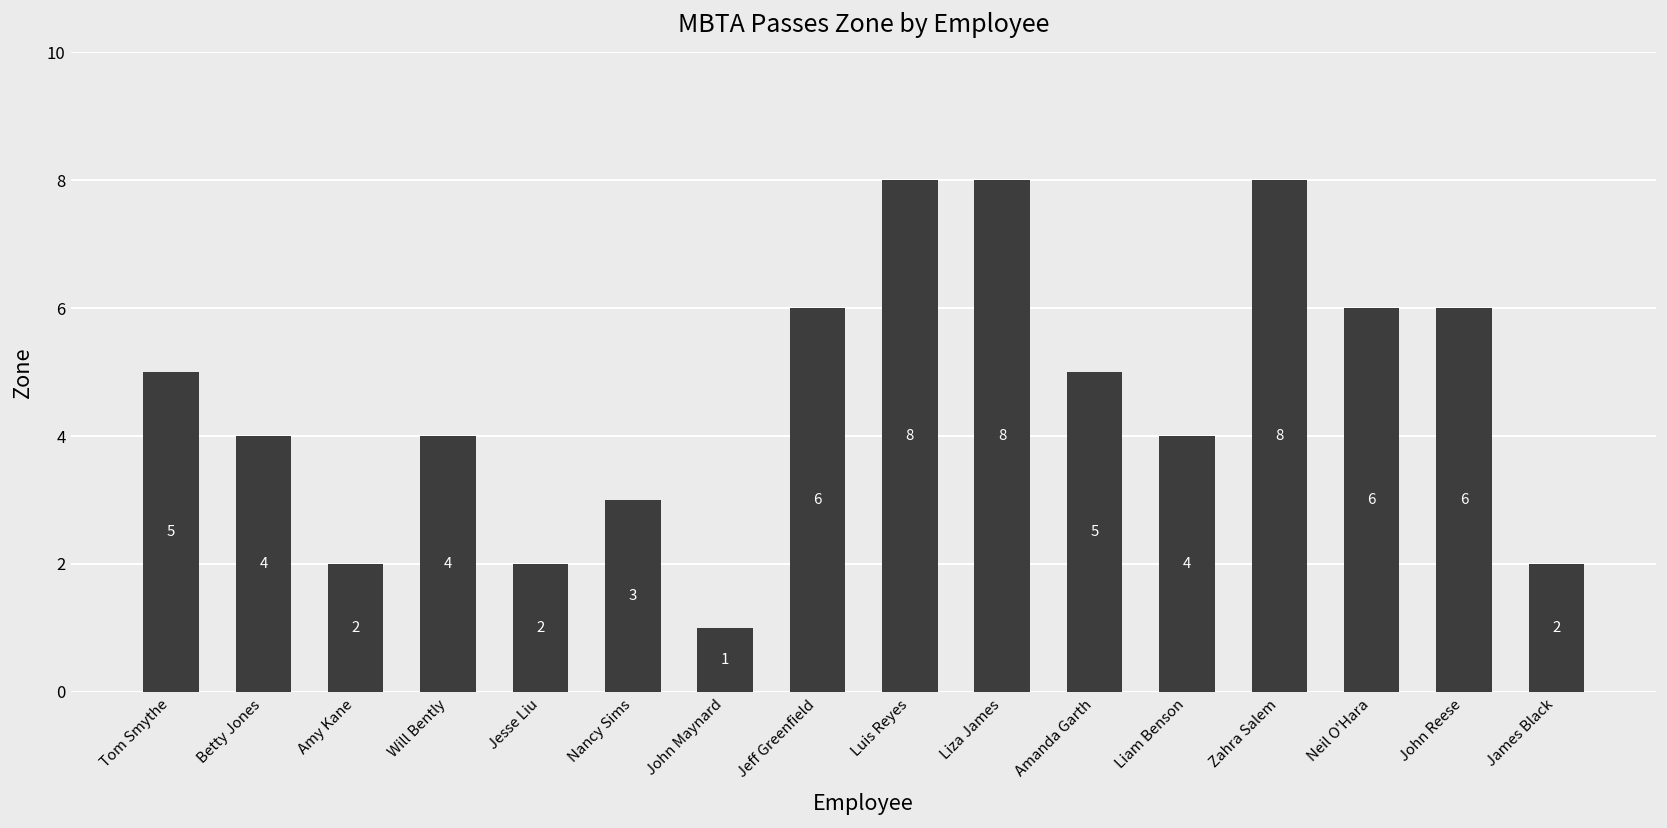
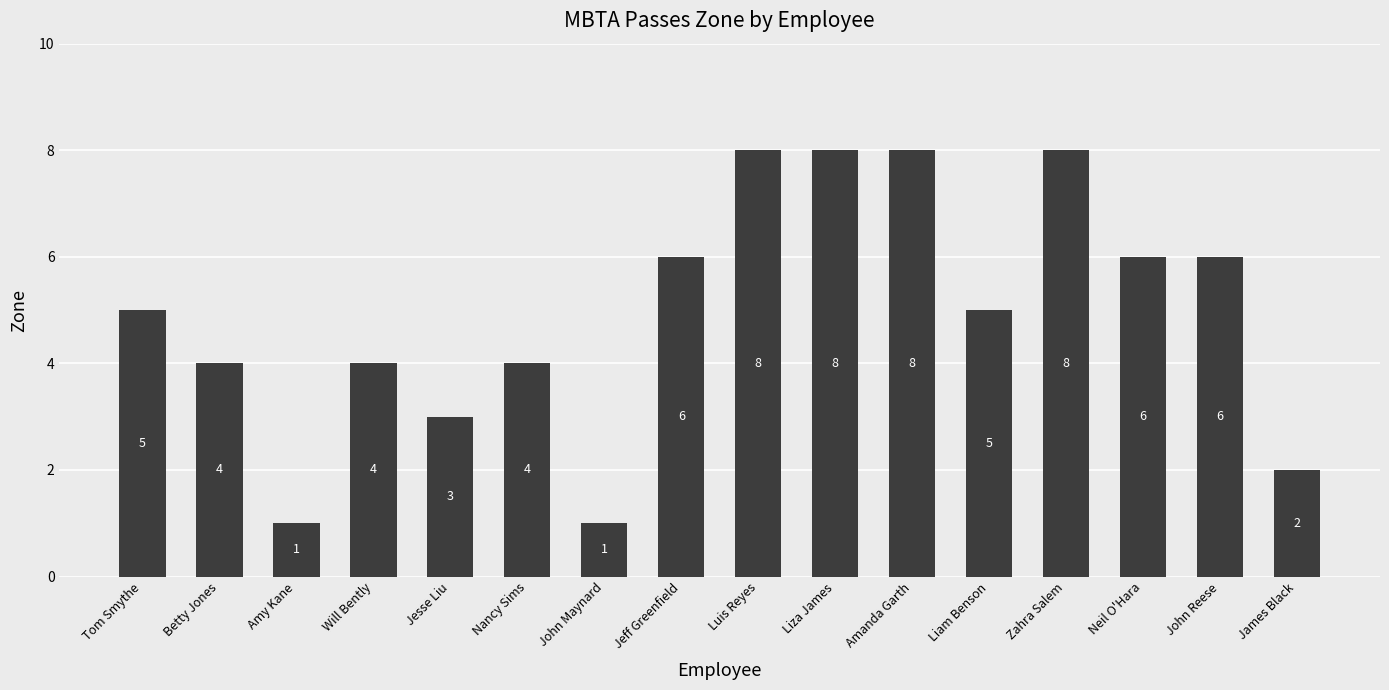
Amy Kane: 2 -> 1
Jesse Liu: 2 -> 3
Nancy Sims: 3 -> 4
Amanda Garth: 5 -> 8
Liam Benson: 4 -> 5
